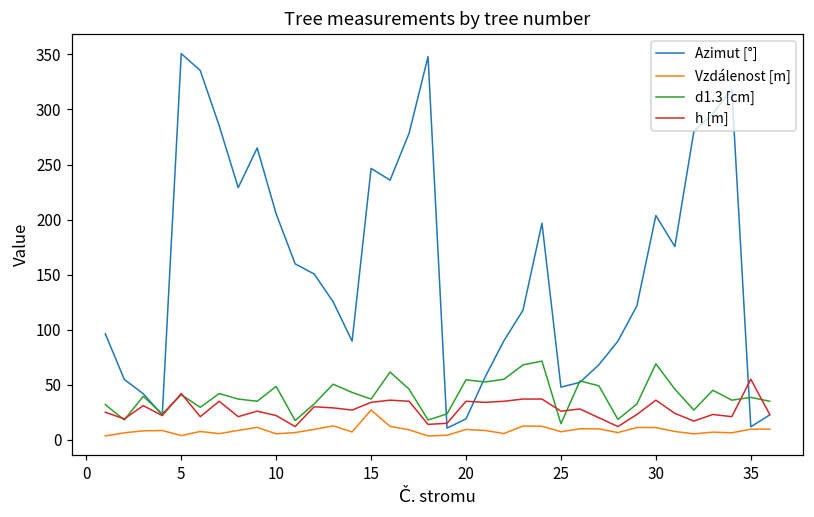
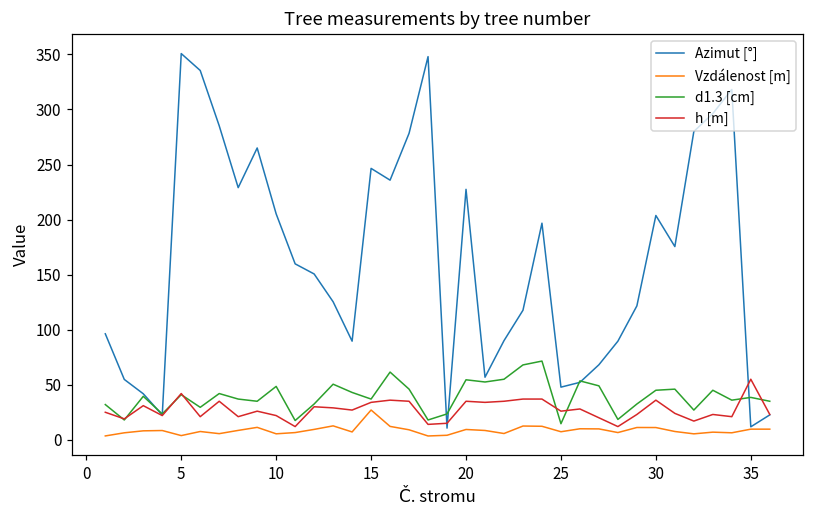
Azimut [°], 20: 19 -> 227
d1.3 [cm], 30: 69 -> 45
